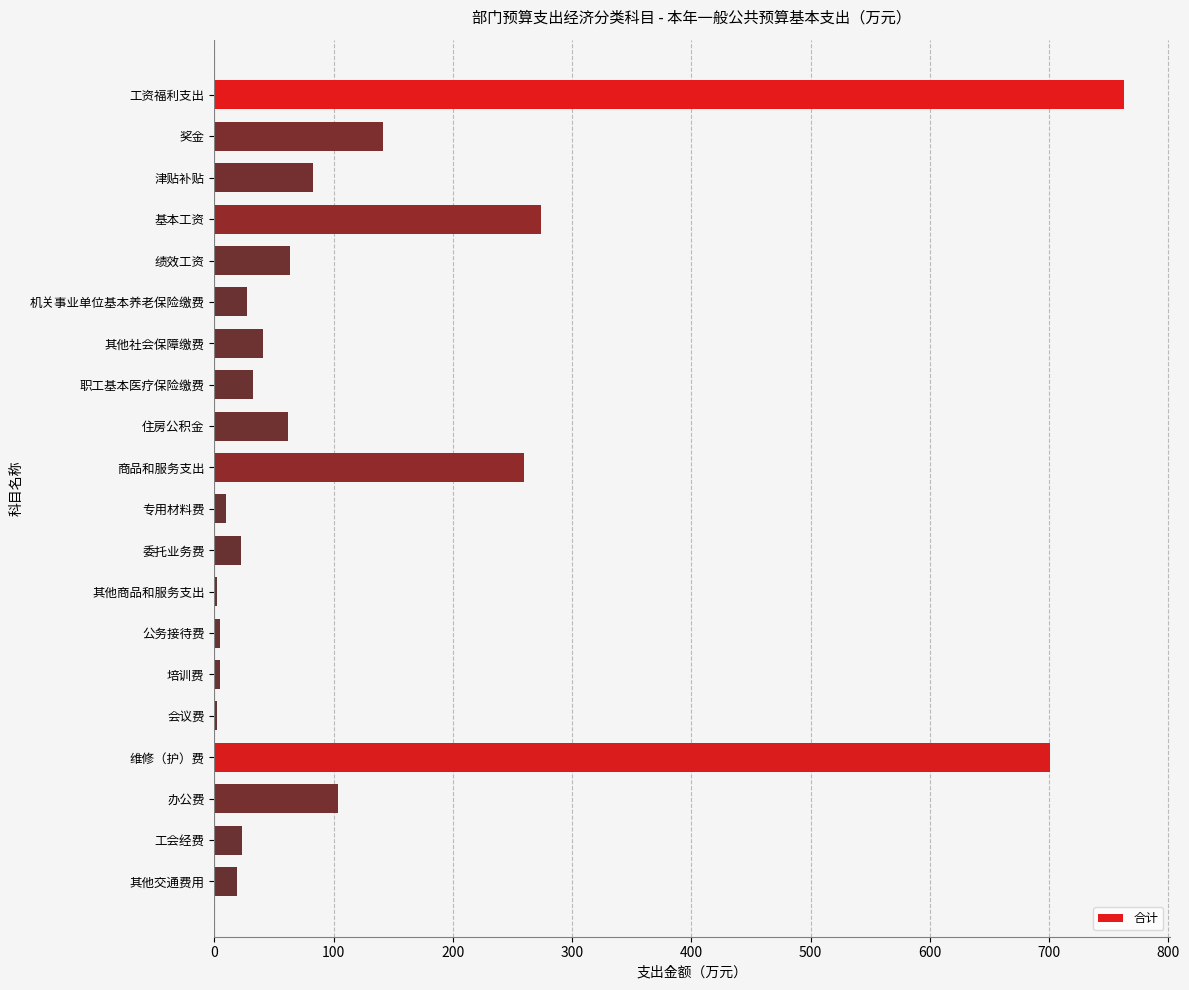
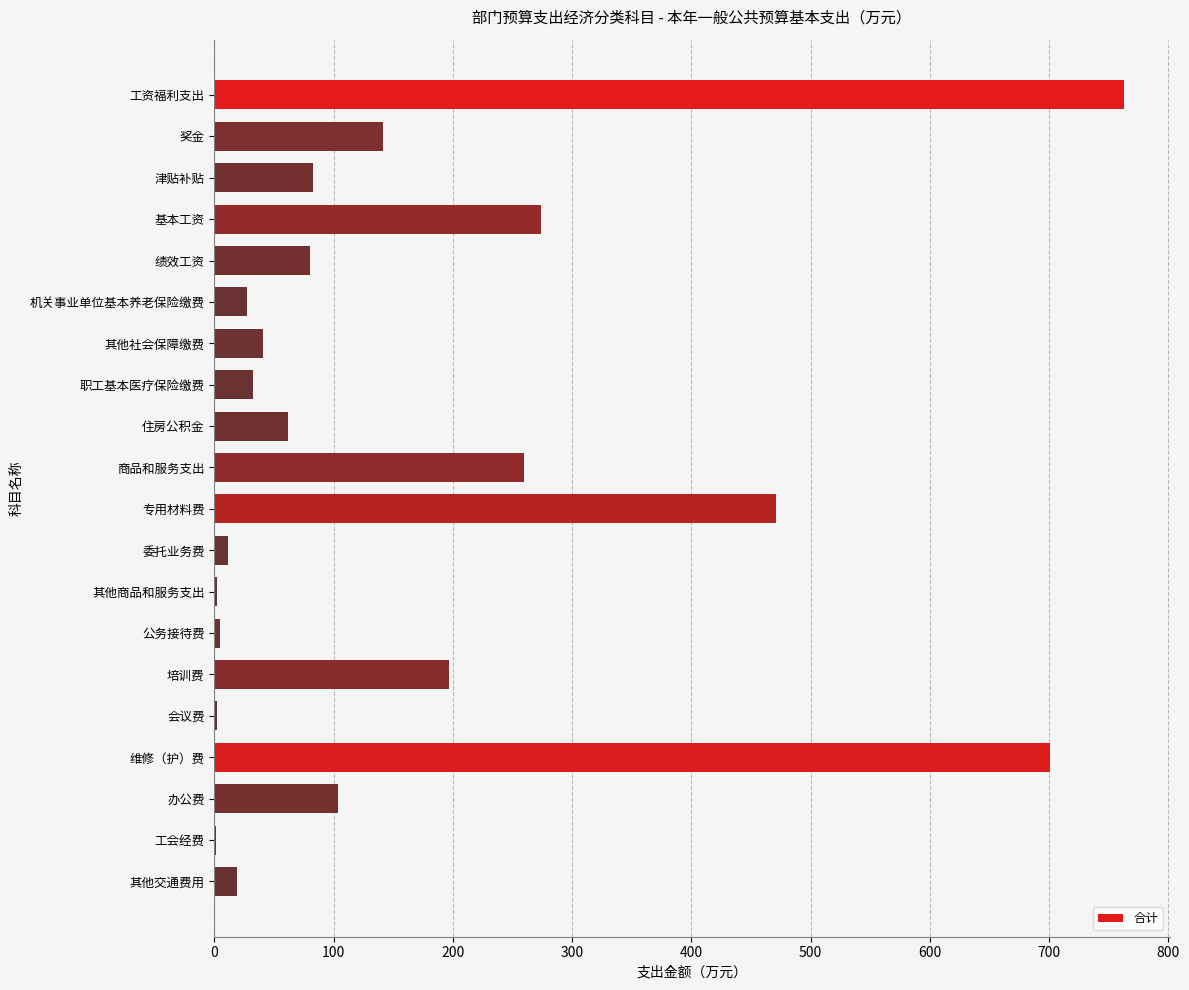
绩效工资: 64 -> 81
专用材料费: 10 -> 471
委托业务费: 22 -> 11
培训费: 5 -> 197
工会经费: 23 -> 2
